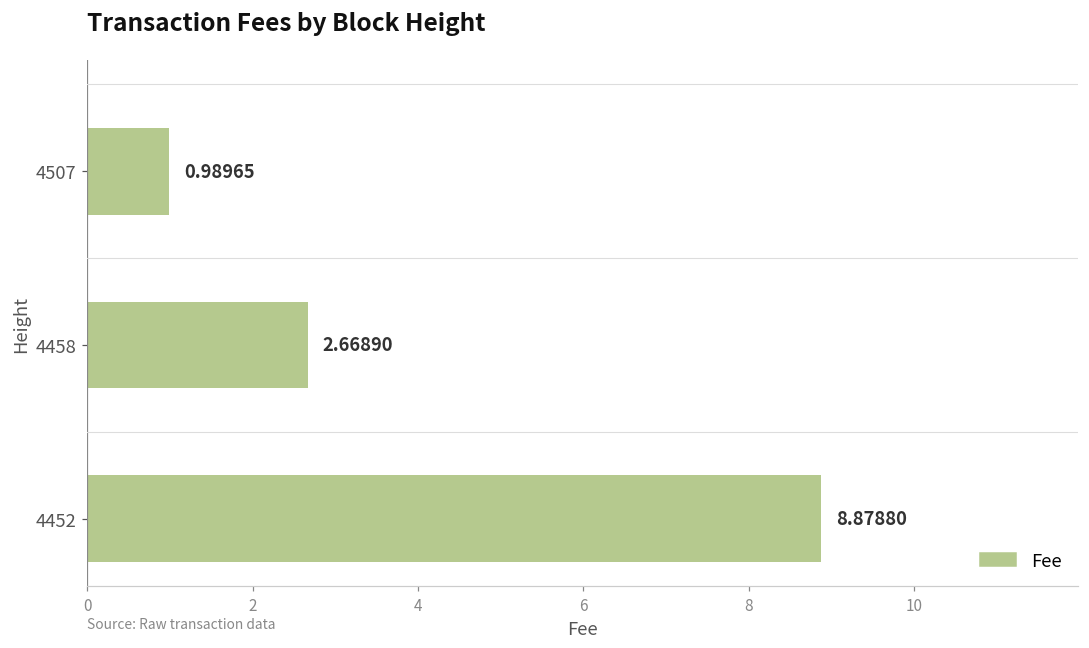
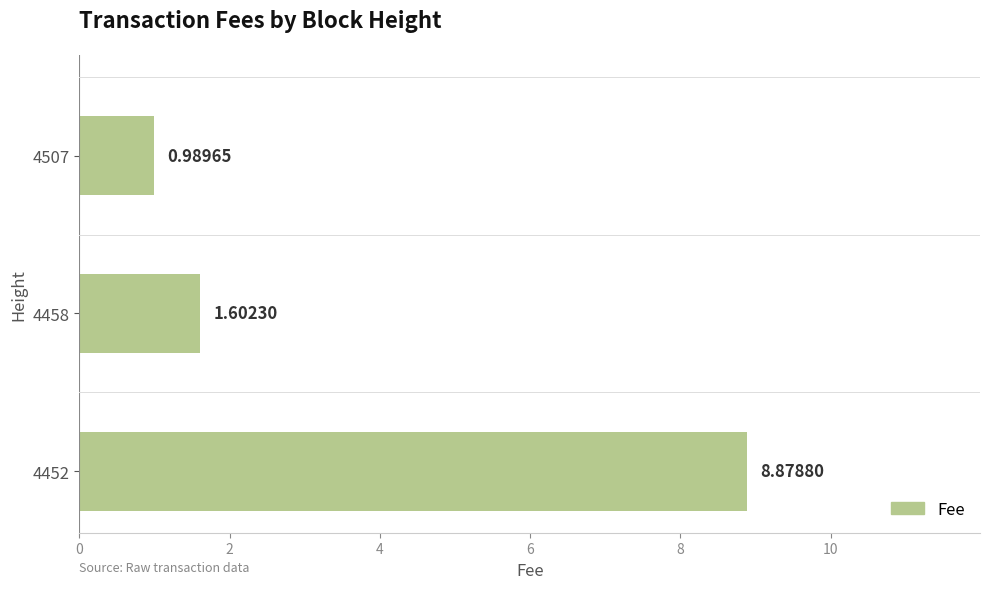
4458: 2.66890 -> 1.60230
